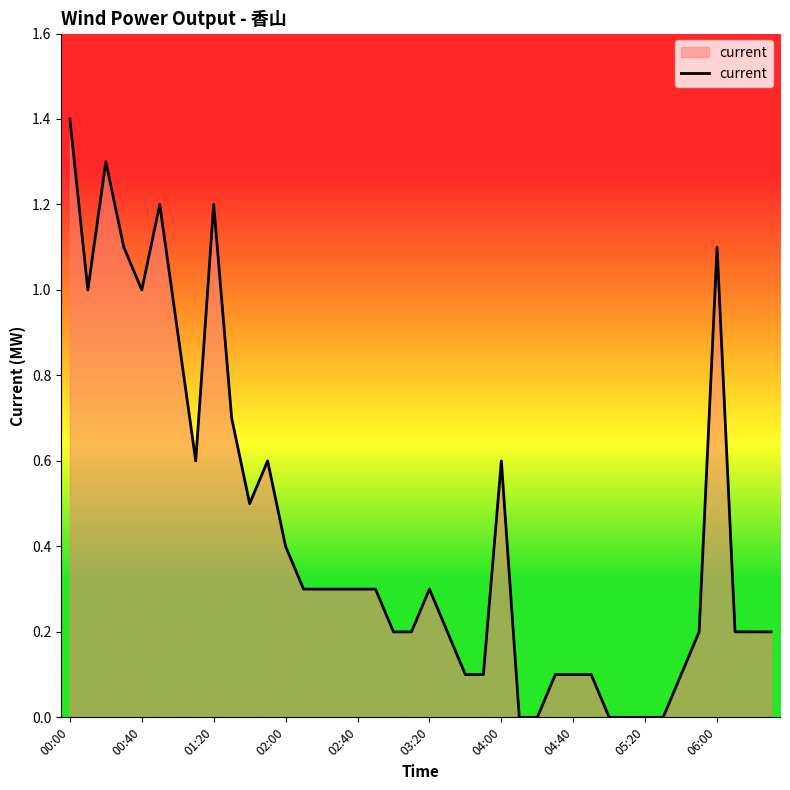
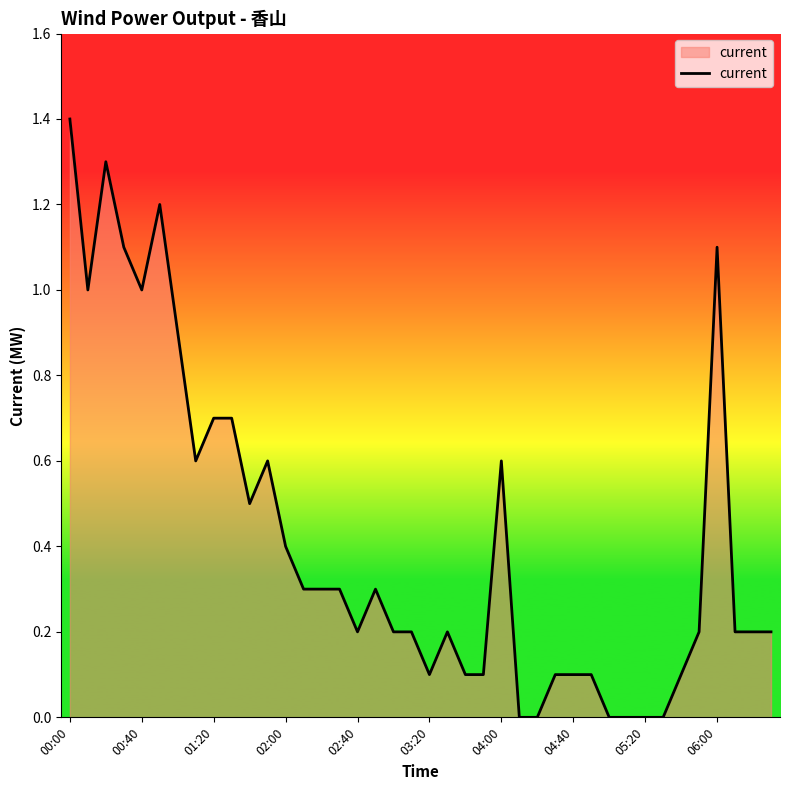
01:20: 1.2 -> 0.7
02:40: 0.3 -> 0.2
03:20: 0.3 -> 0.1
